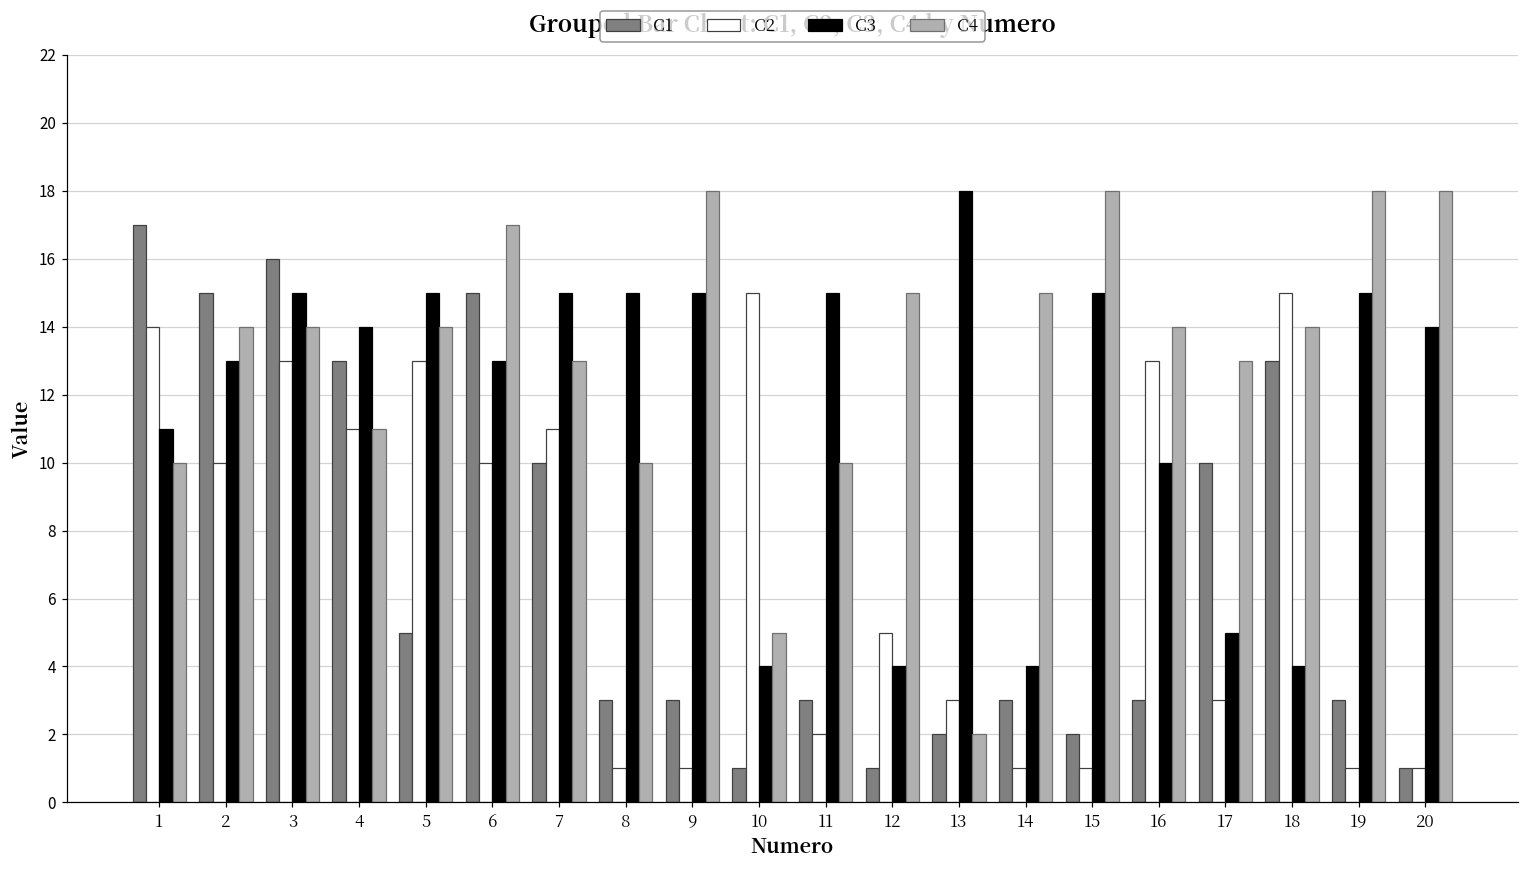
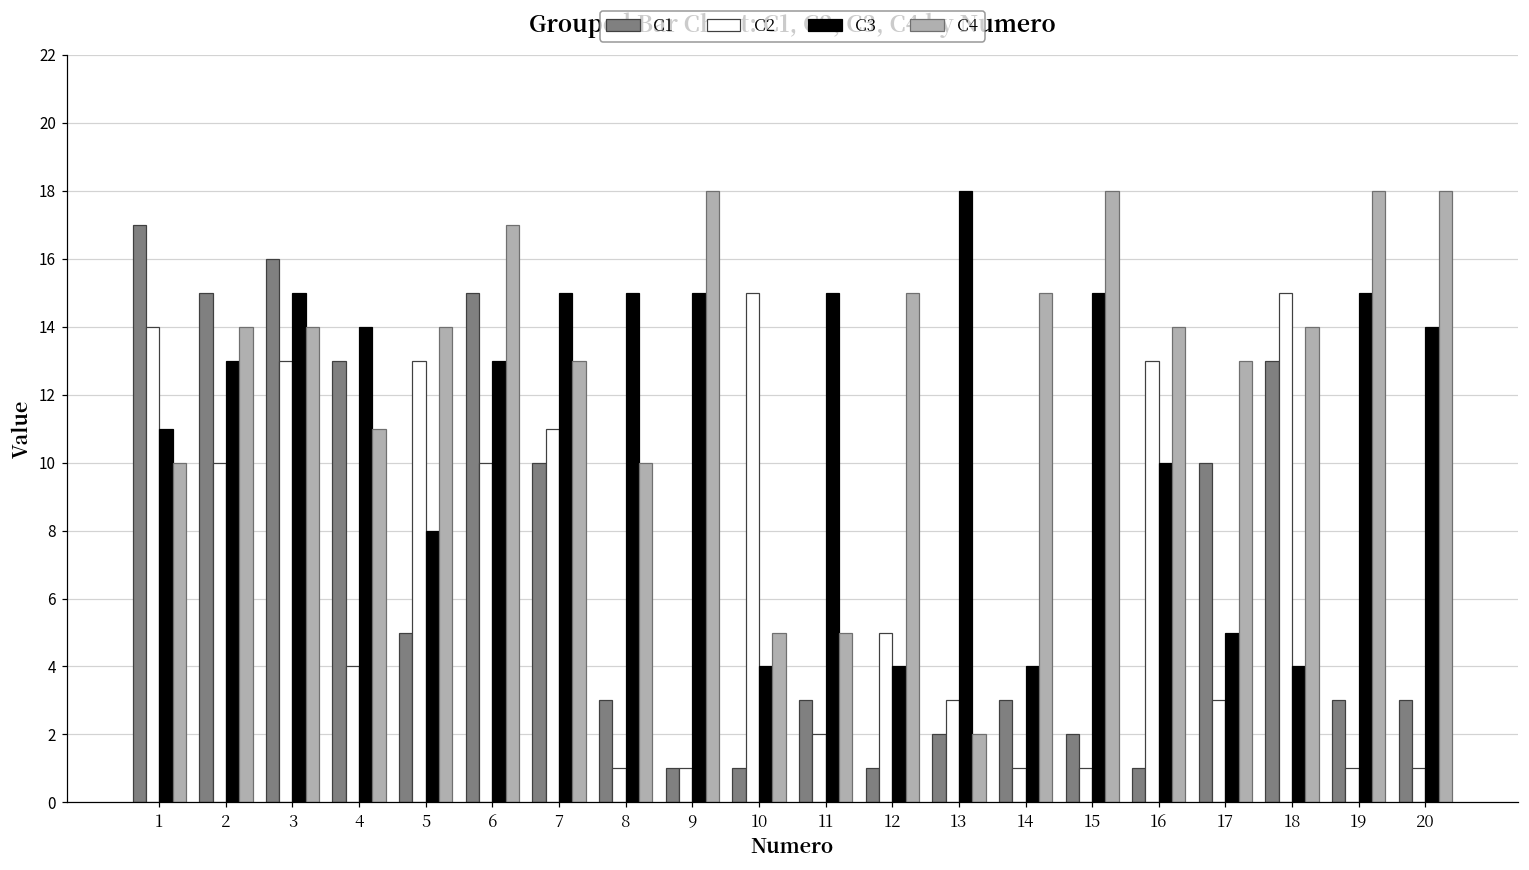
C2, 4: 11 -> 4
C3, 5: 15 -> 8
C1, 9: 3 -> 1
C4, 11: 10 -> 5
C1, 16: 3 -> 1
C1, 20: 1 -> 3
